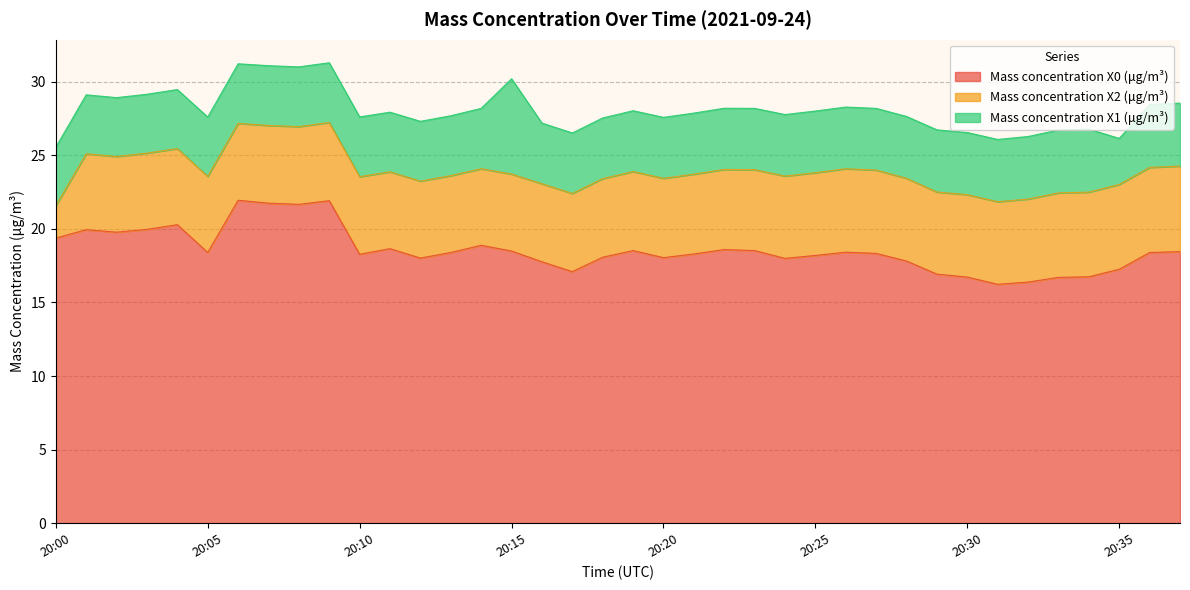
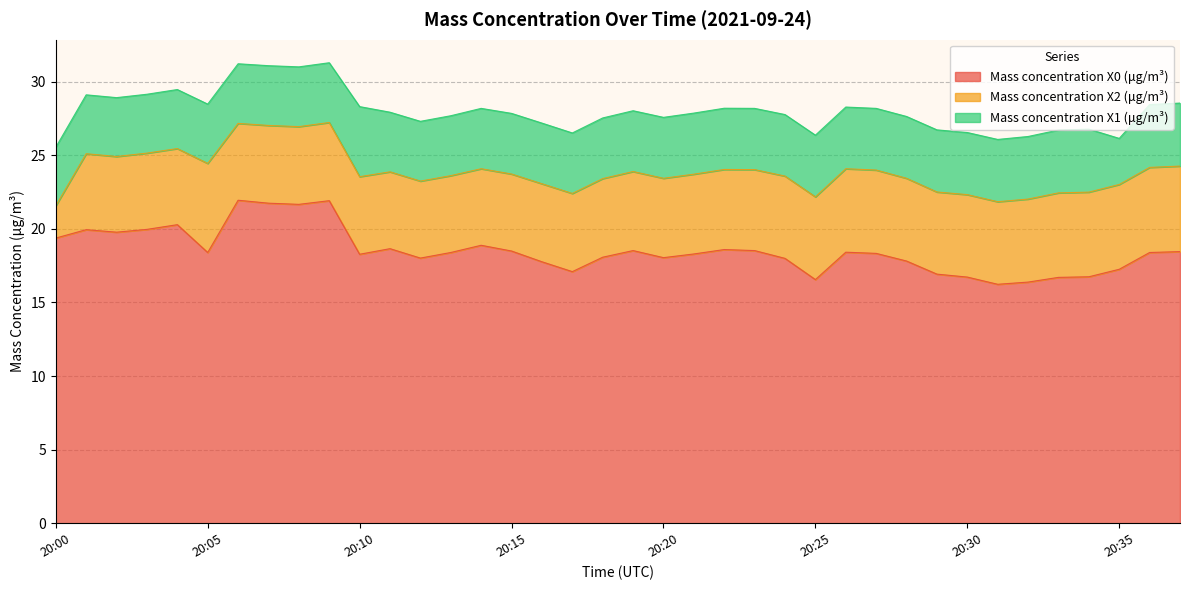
Mass concentration X2 (μg/m³), 20:05: 5.2 -> 6.1
Mass concentration X1 (μg/m³), 20:10: 4.1 -> 4.8
Mass concentration X1 (μg/m³), 20:15: 6.5 -> 4.1
Mass concentration X0 (μg/m³), 20:25: 18.2 -> 16.6
